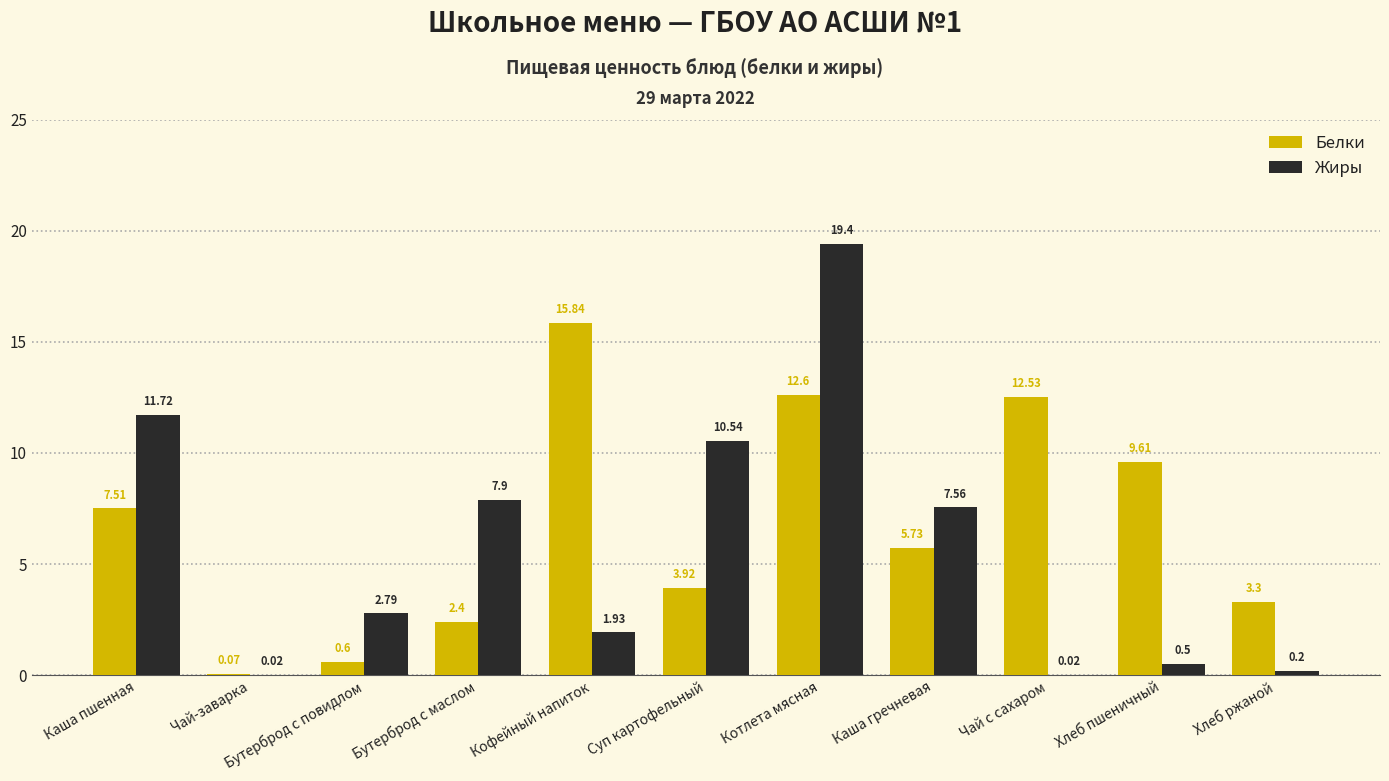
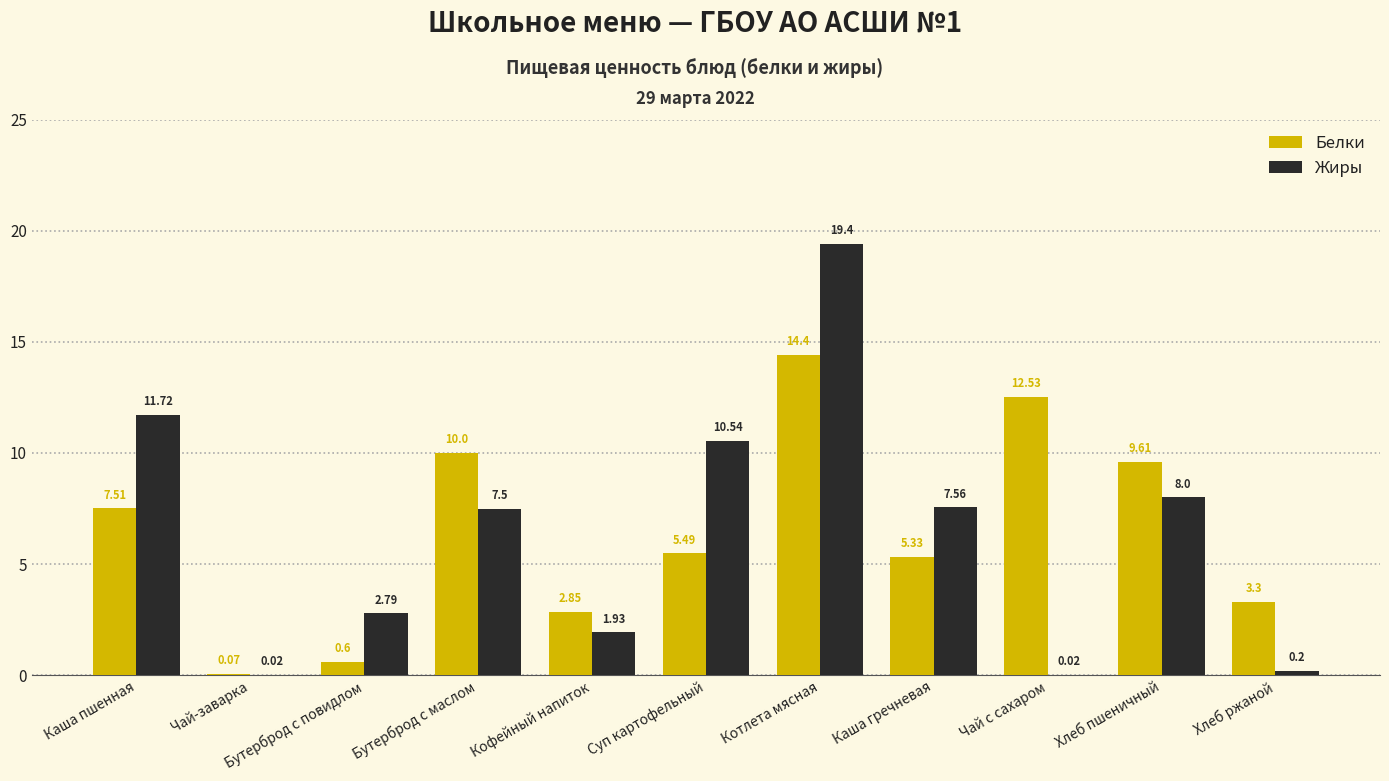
Белки, Бутерброд с маслом: 2.4 -> 10.0
Жиры, Бутерброд с маслом: 7.9 -> 7.5
Белки, Кофейный напиток: 15.84 -> 2.85
Белки, Суп картофельный: 3.92 -> 5.49
Белки, Котлета мясная: 12.6 -> 14.4
Белки, Каша гречневая: 5.73 -> 5.33
Жиры, Хлеб пшеничный: 0.5 -> 8.0
